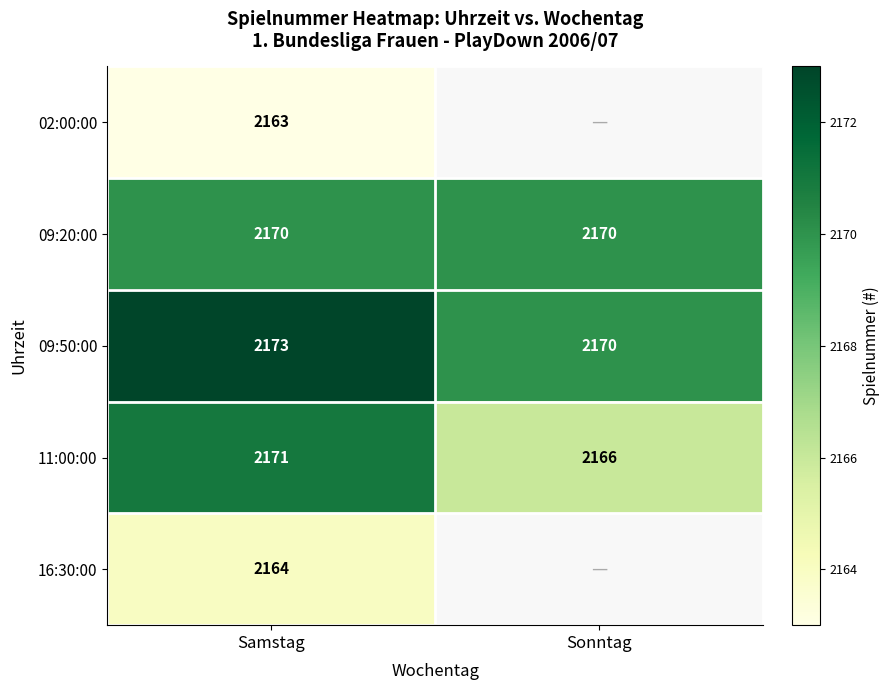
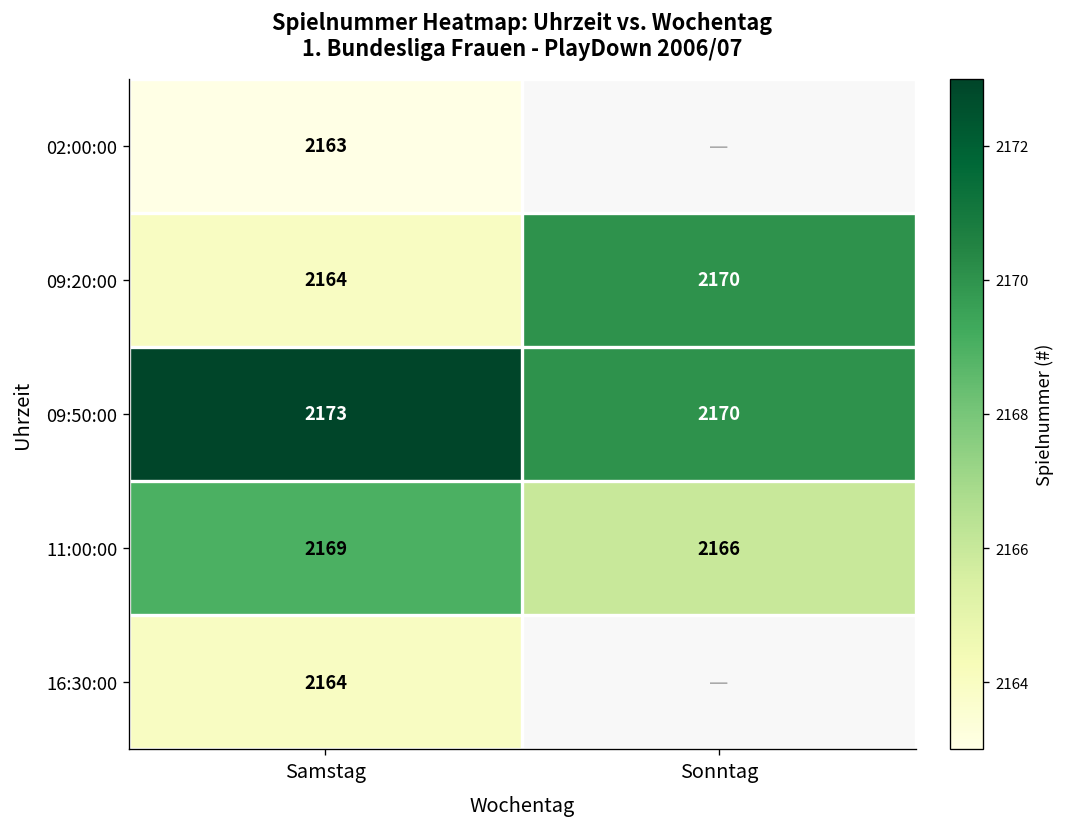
09:20:00, Samstag: 2170 -> 2164
11:00:00, Samstag: 2171 -> 2169
